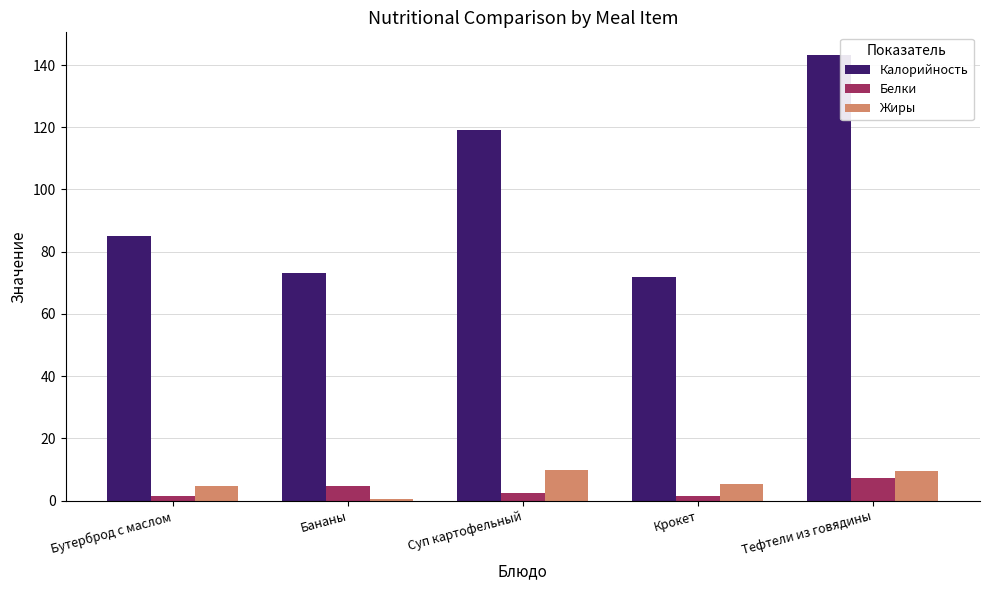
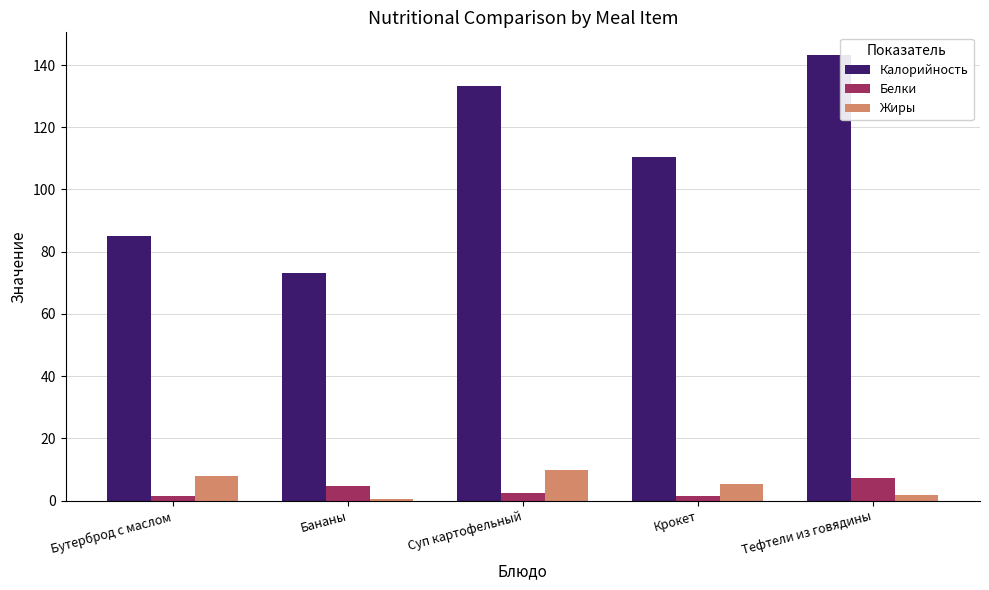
Жиры, Бутерброд с маслом: 5 -> 8
Калорийность, Суп картофельный: 119 -> 133
Калорийность, Крокет: 72 -> 110
Жиры, Тефтели из говядины: 10 -> 2
